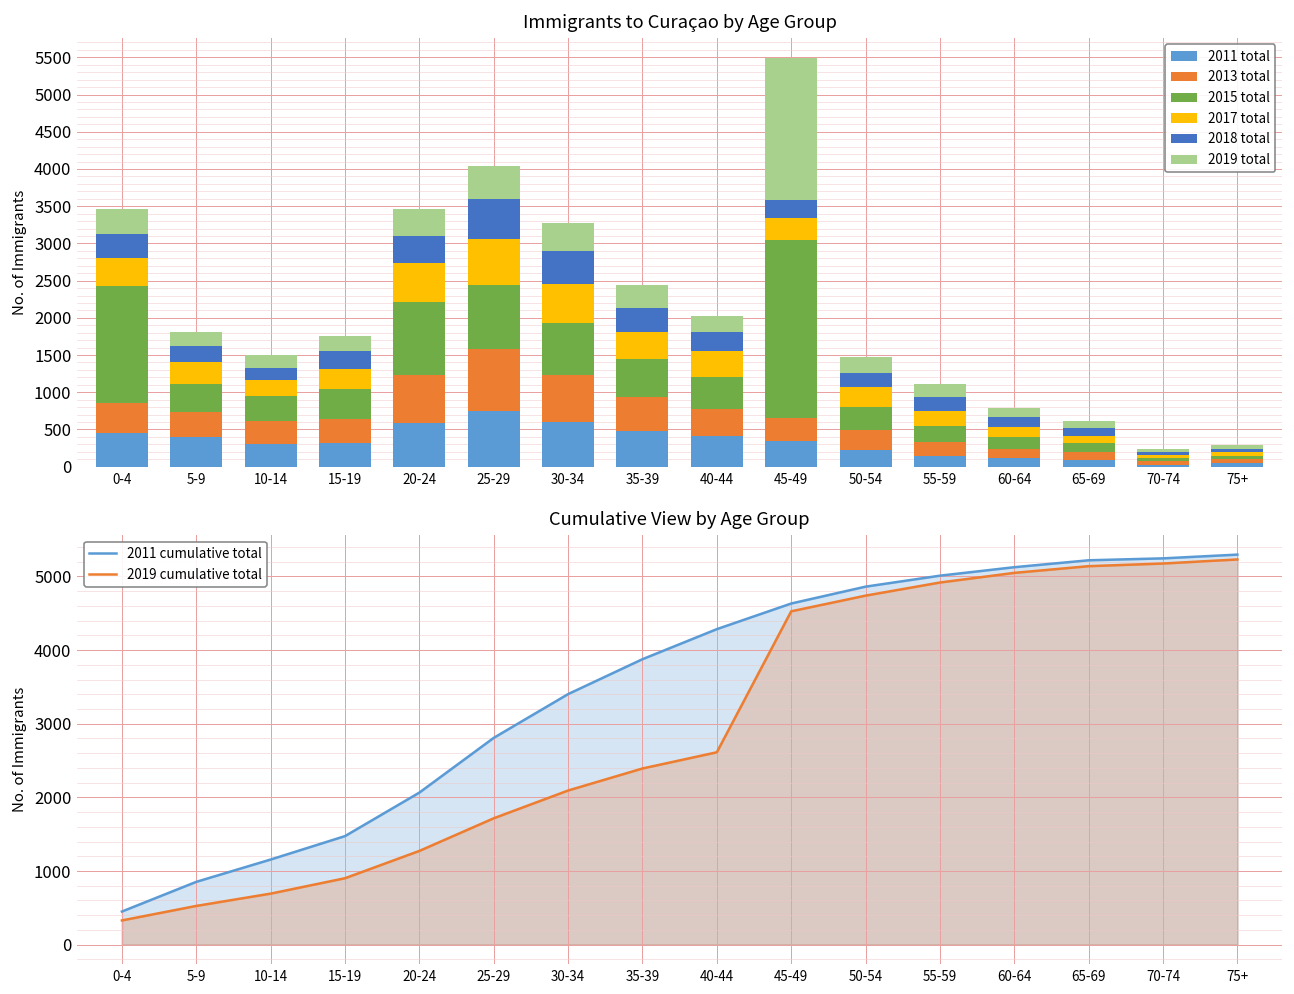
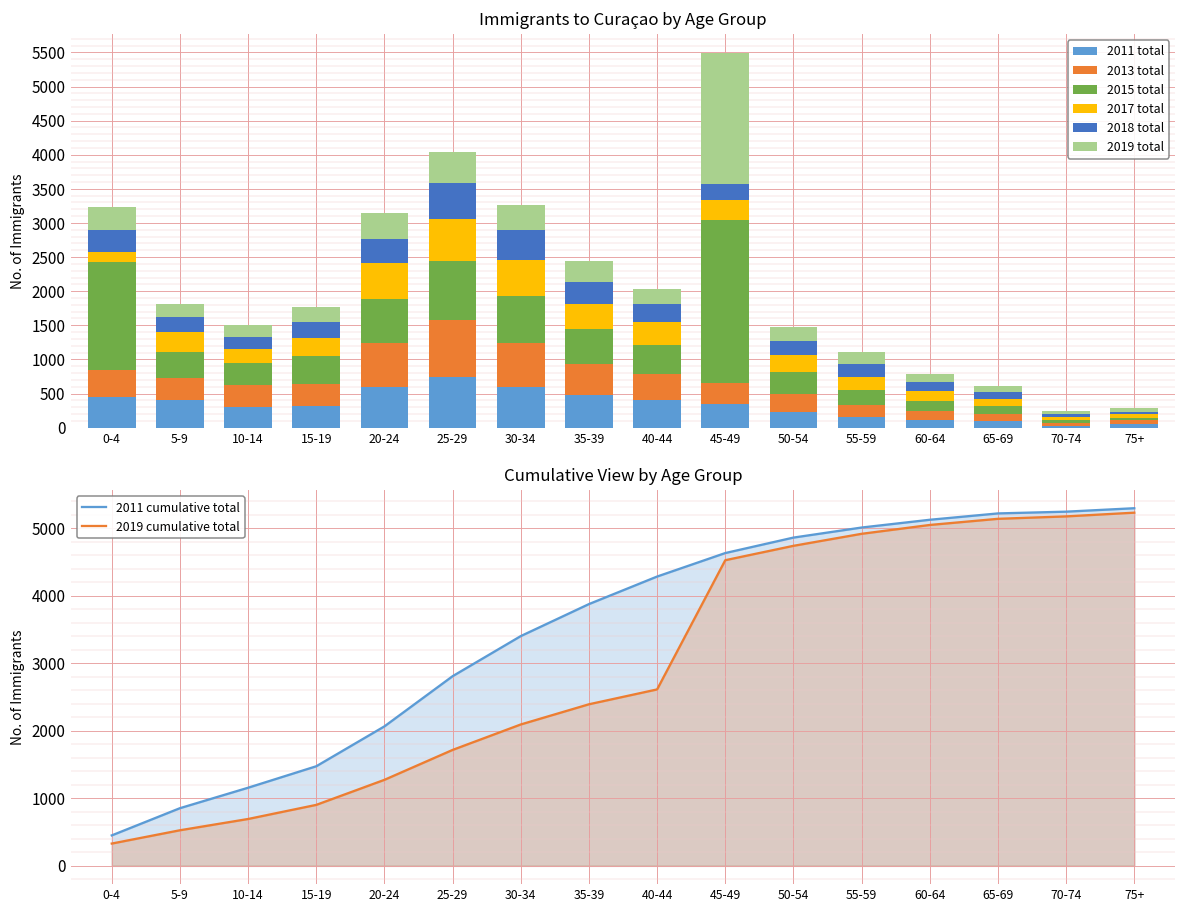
Immigrants to Curaçao by Age Group, 2017 total, 0-4: 400 -> 100
Immigrants to Curaçao by Age Group, 2015 total, 20-24: 1000 -> 600
